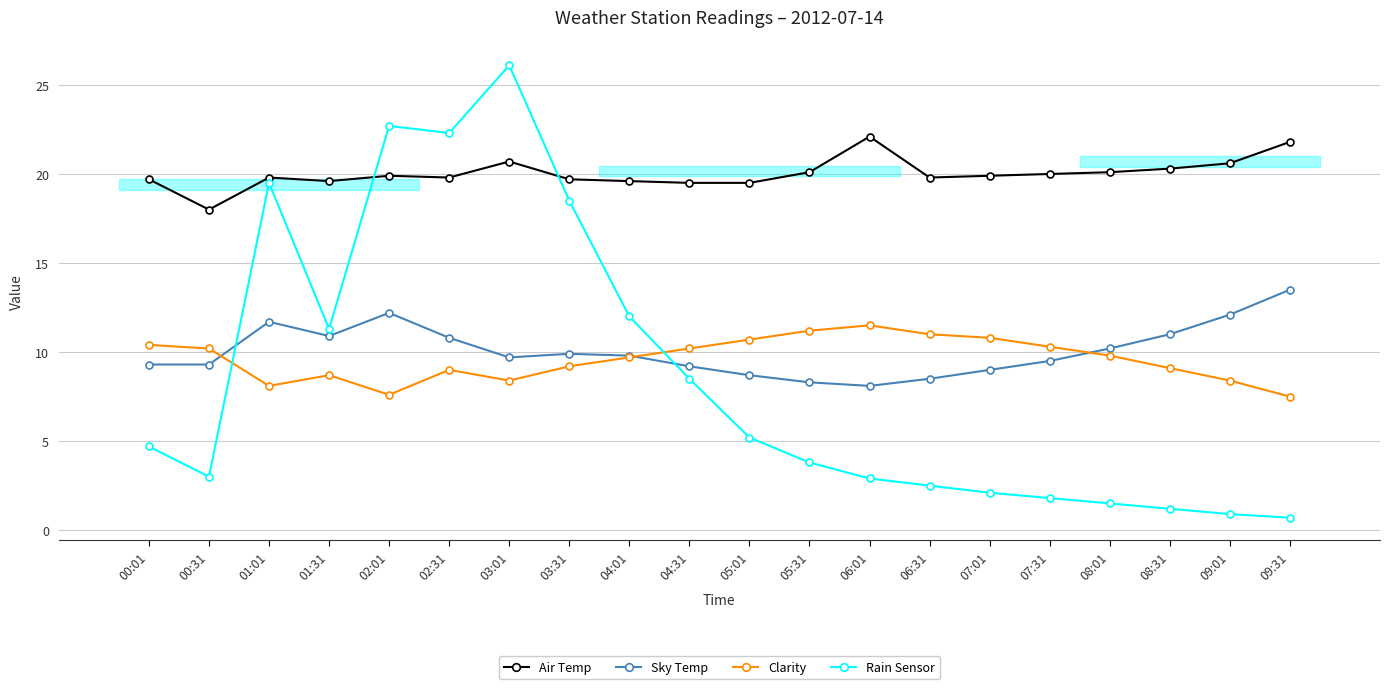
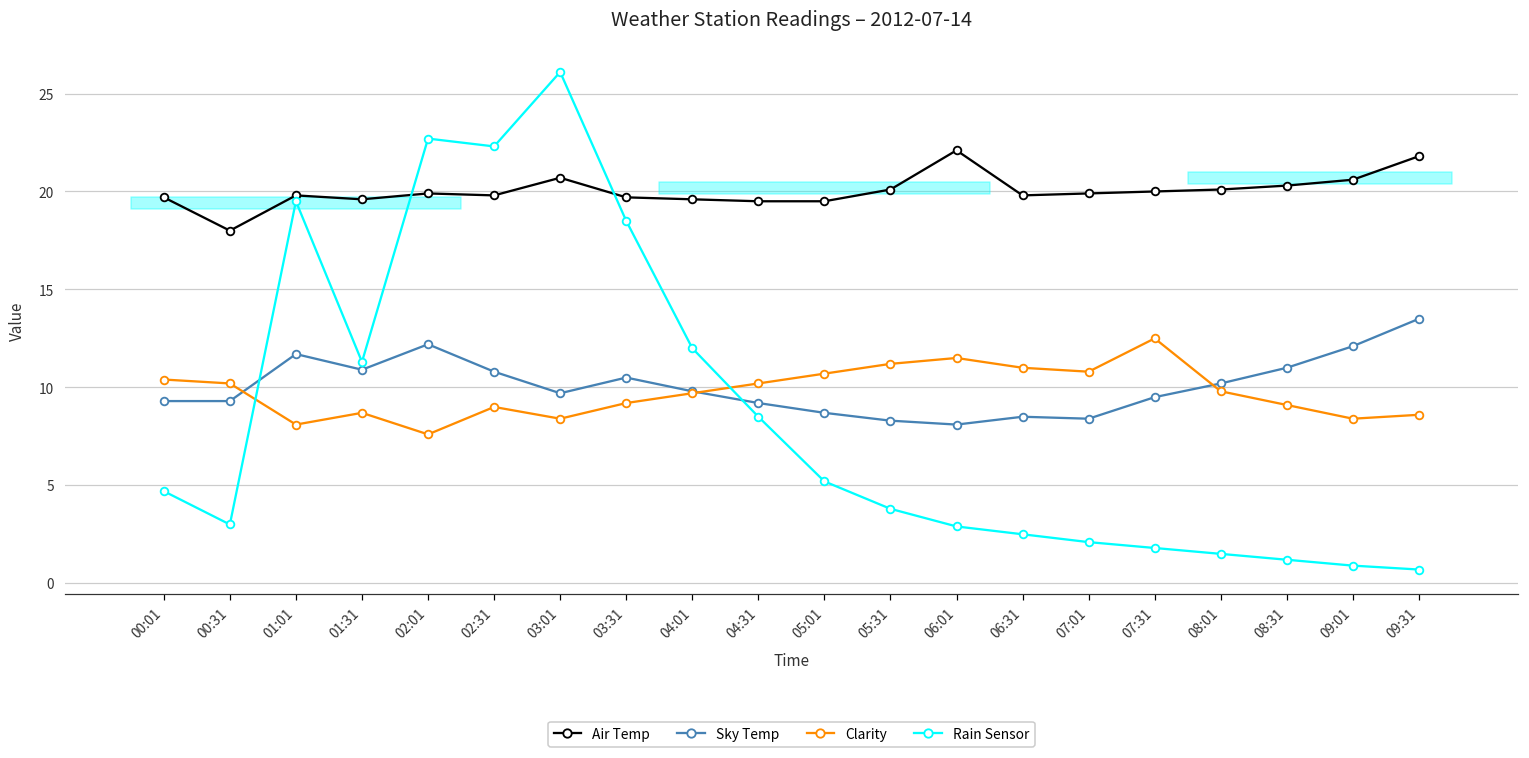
Sky Temp, 03:31: 9.9 -> 10.5
Sky Temp, 07:01: 9.0 -> 8.4
Clarity, 07:31: 10.3 -> 12.5
Clarity, 09:31: 7.5 -> 8.6
